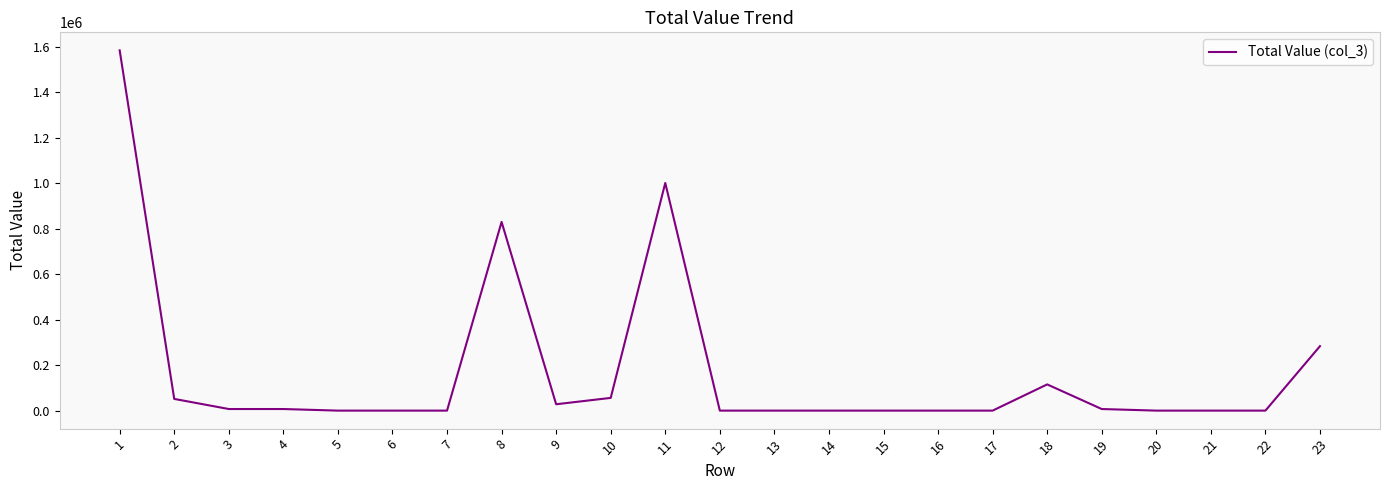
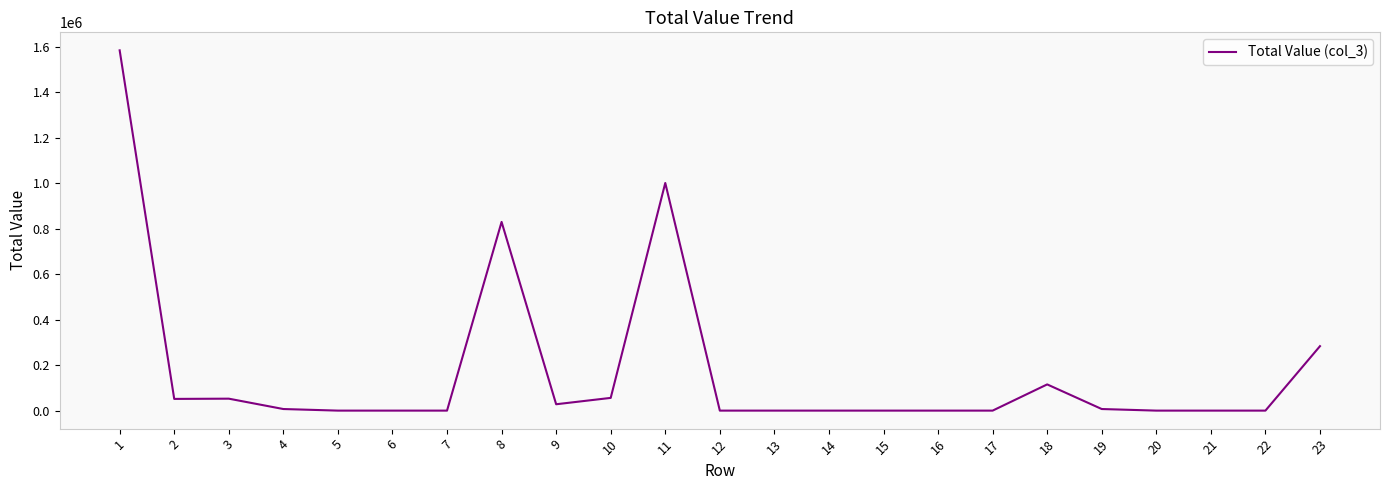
3: 10000 -> 50000
